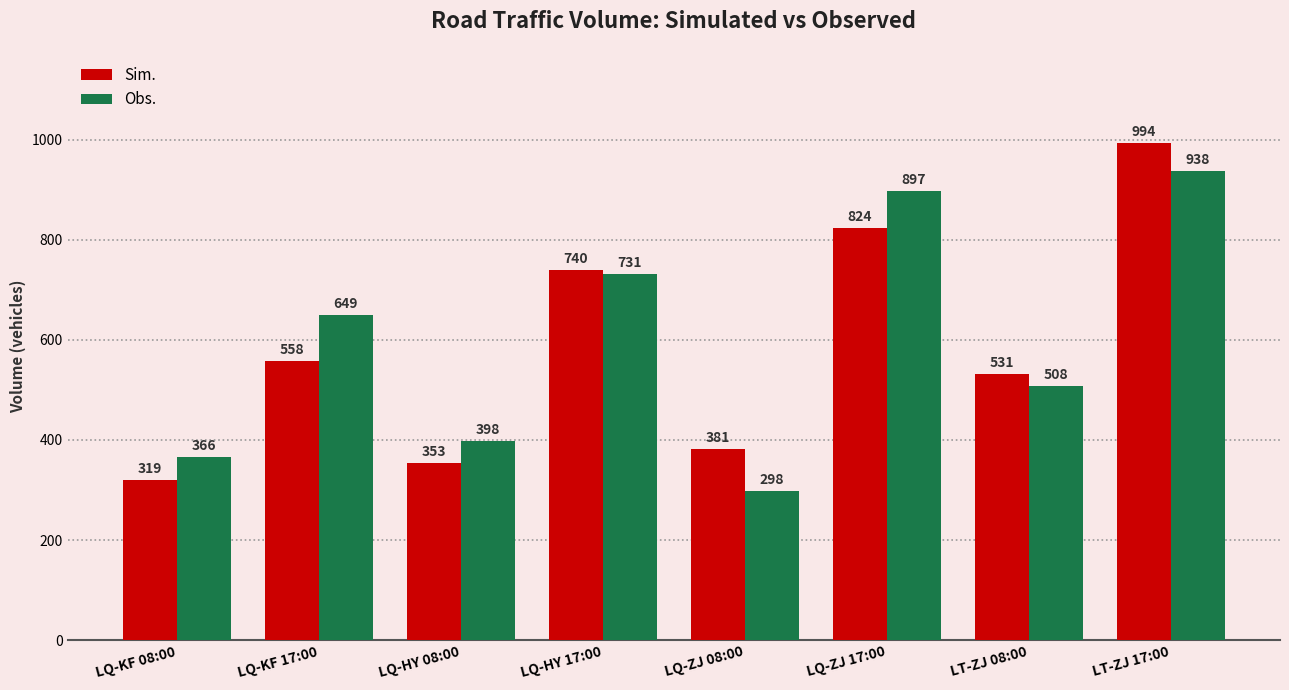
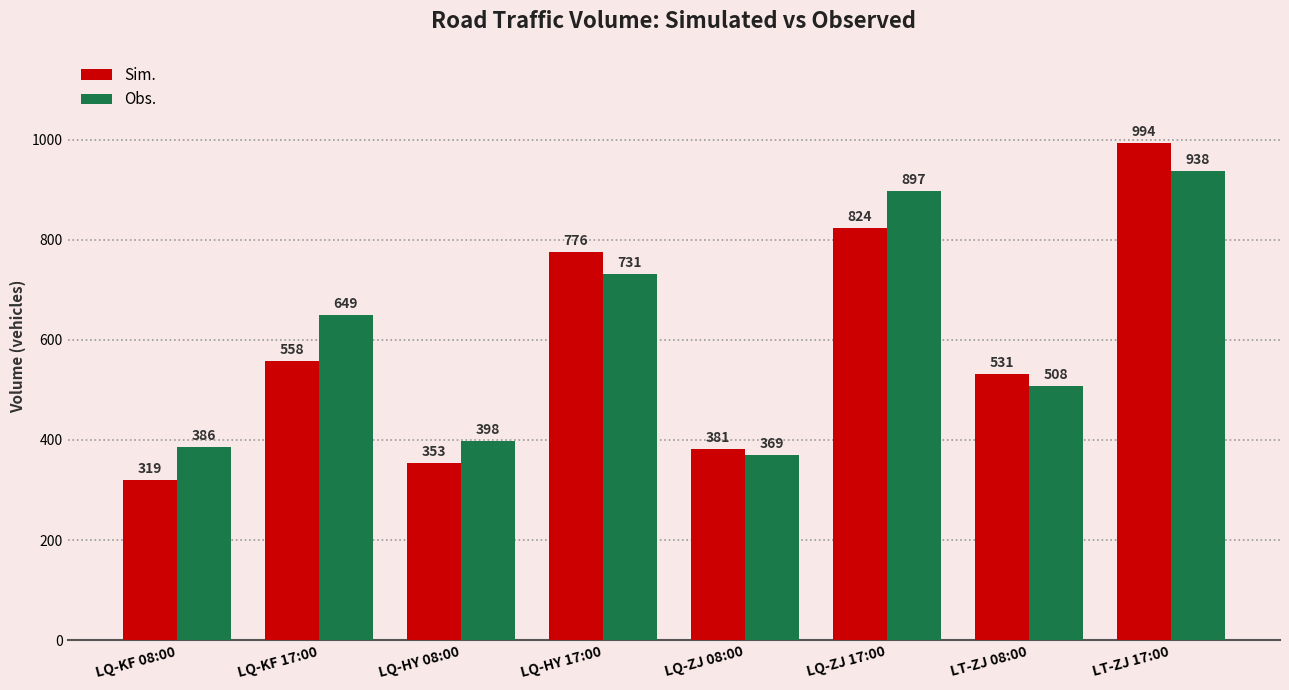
Obs., LQ-KF 08:00: 366 -> 386
Sim., LQ-HY 17:00: 740 -> 776
Obs., LQ-ZJ 08:00: 298 -> 369
